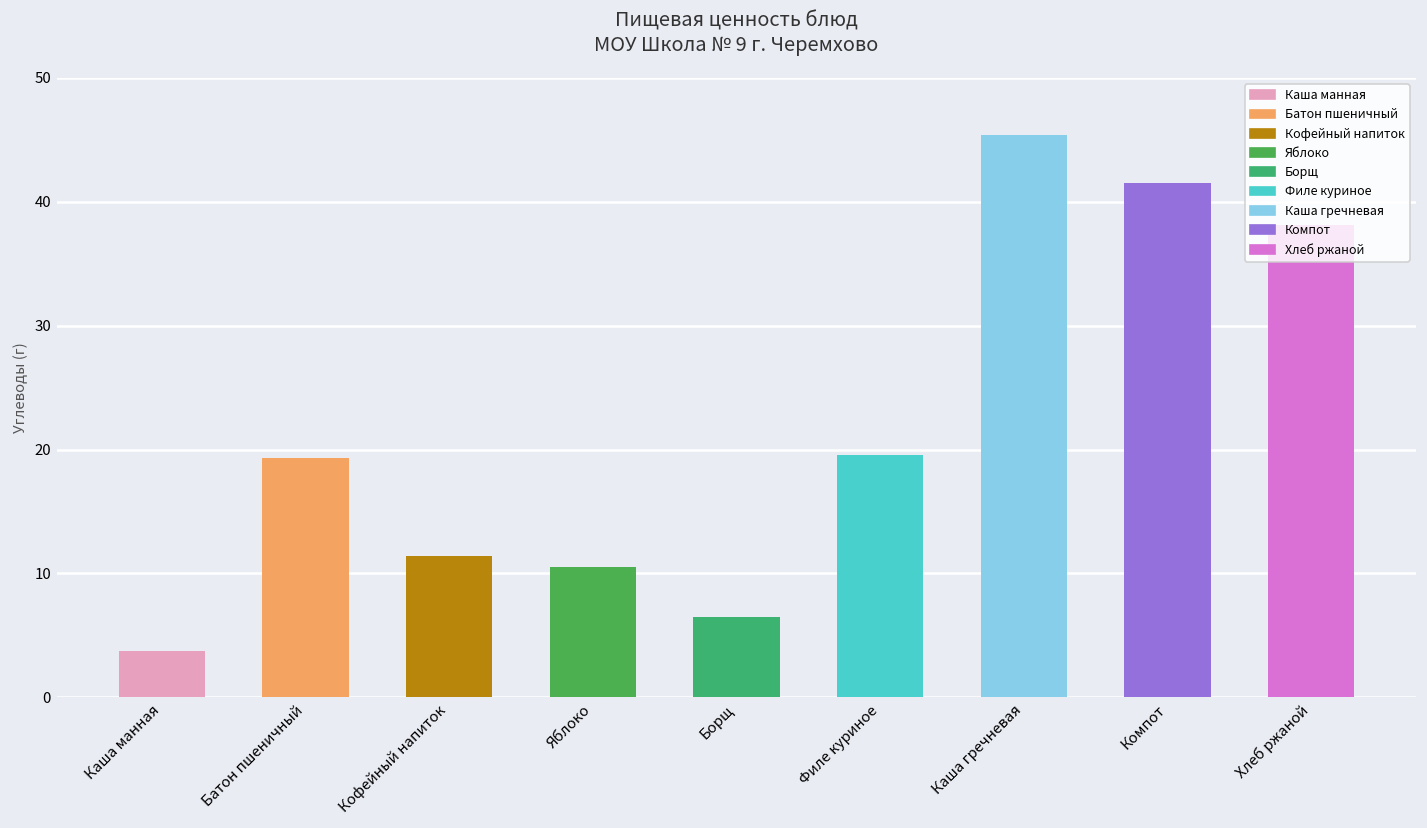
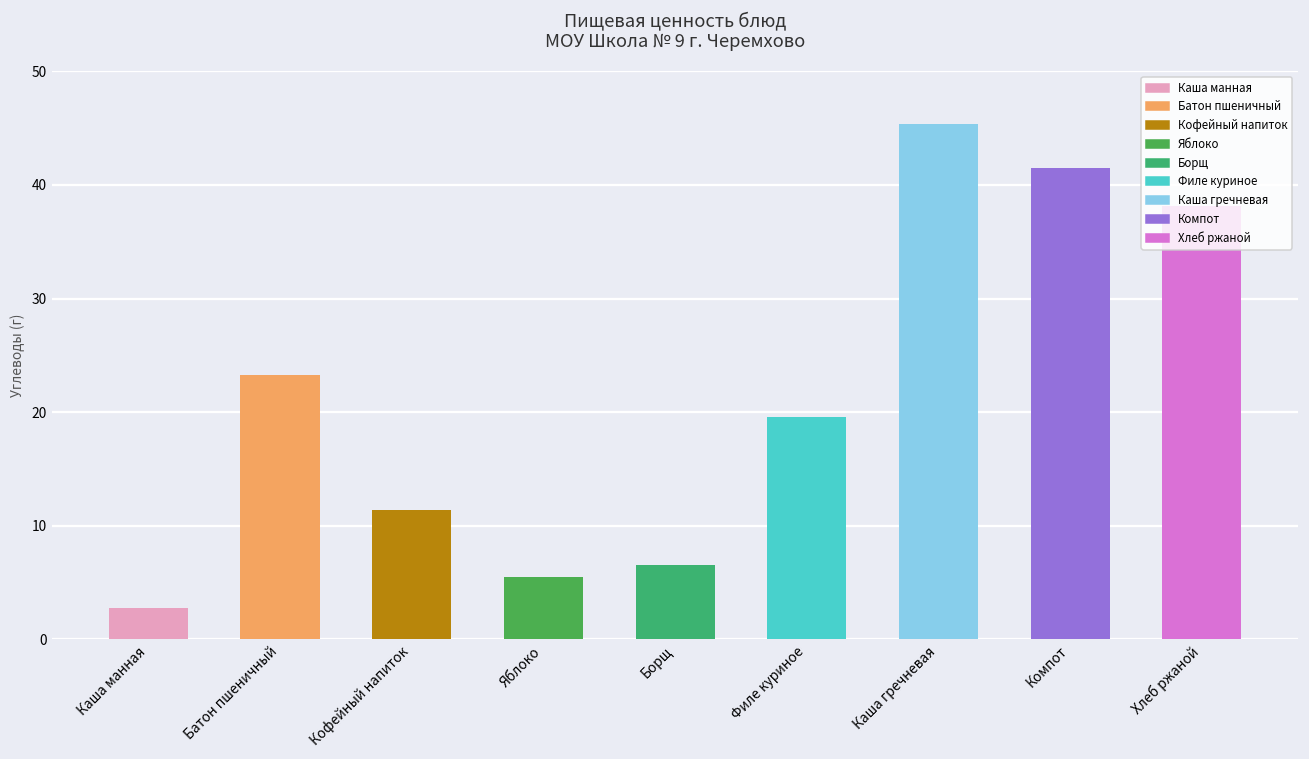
Каша манная: 3.7 -> 2.8
Батон пшеничный: 19.3 -> 23.3
Яблоко: 10.5 -> 5.5
